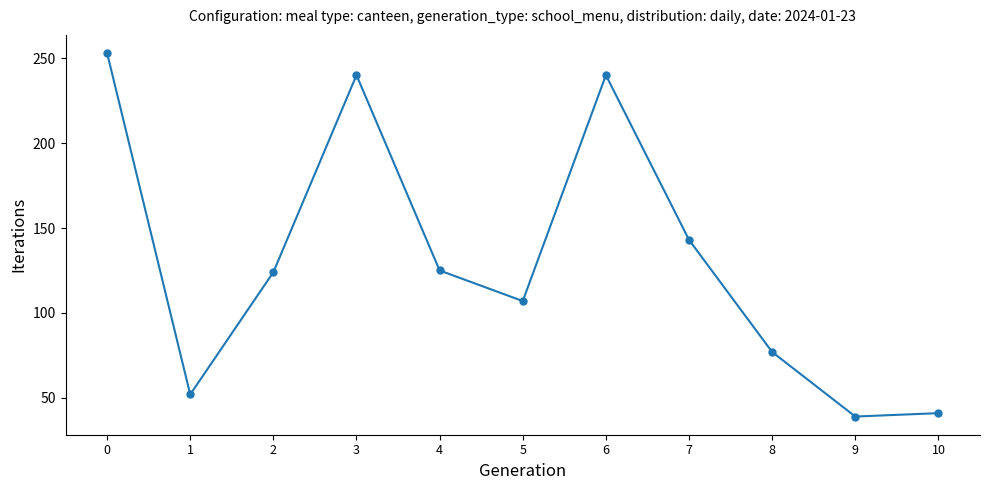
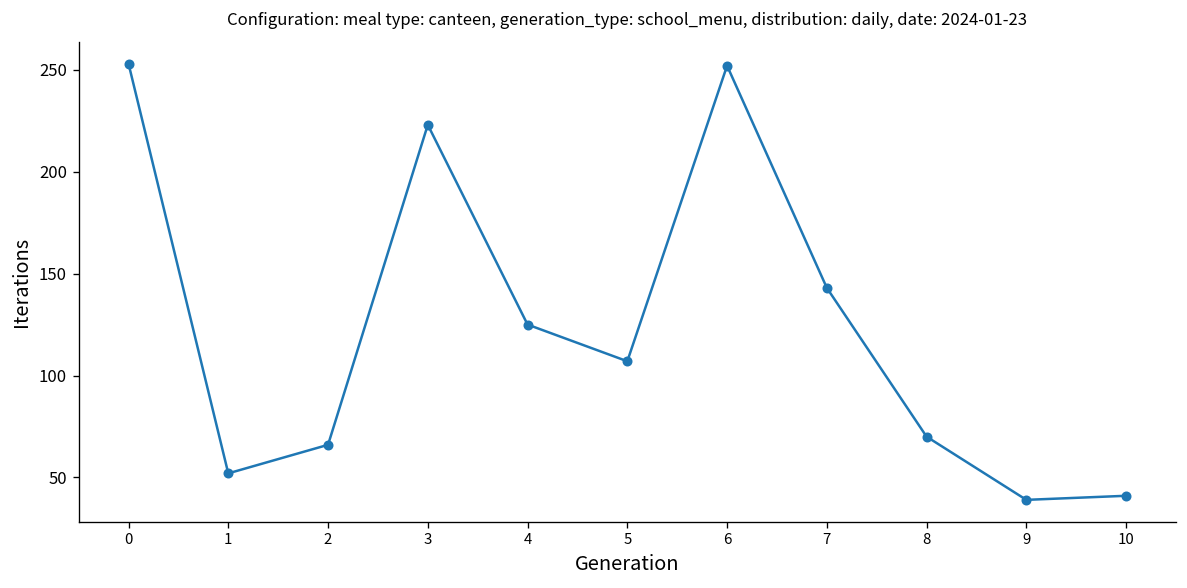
2: 124 -> 66
3: 240 -> 223
6: 240 -> 252
8: 77 -> 70
